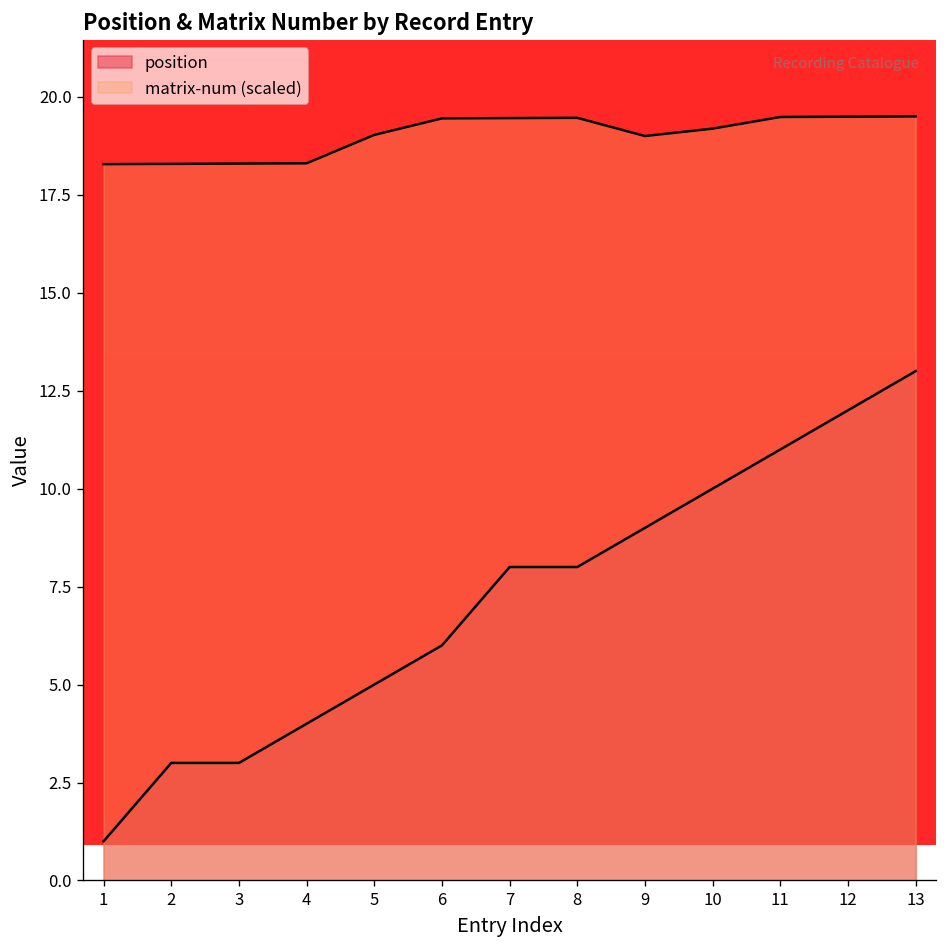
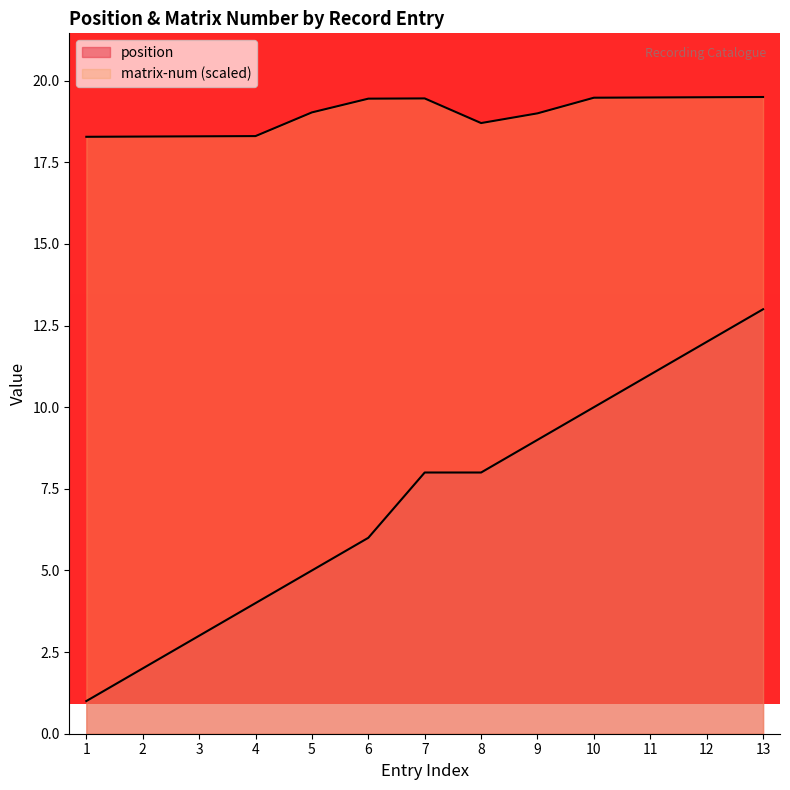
position, 2: 3 -> 2
matrix-num (scaled), 8: 19.5 -> 18.7
matrix-num (scaled), 10: 19.2 -> 19.5
